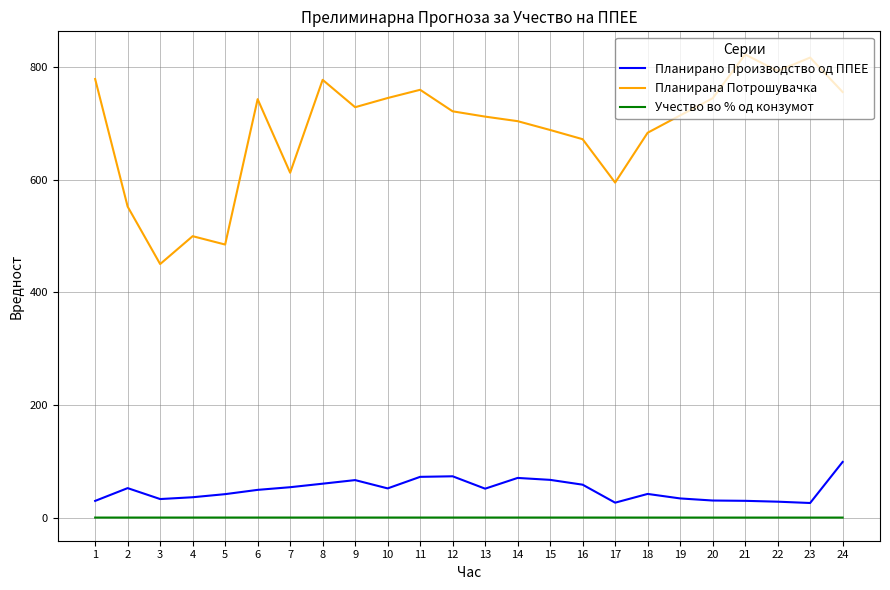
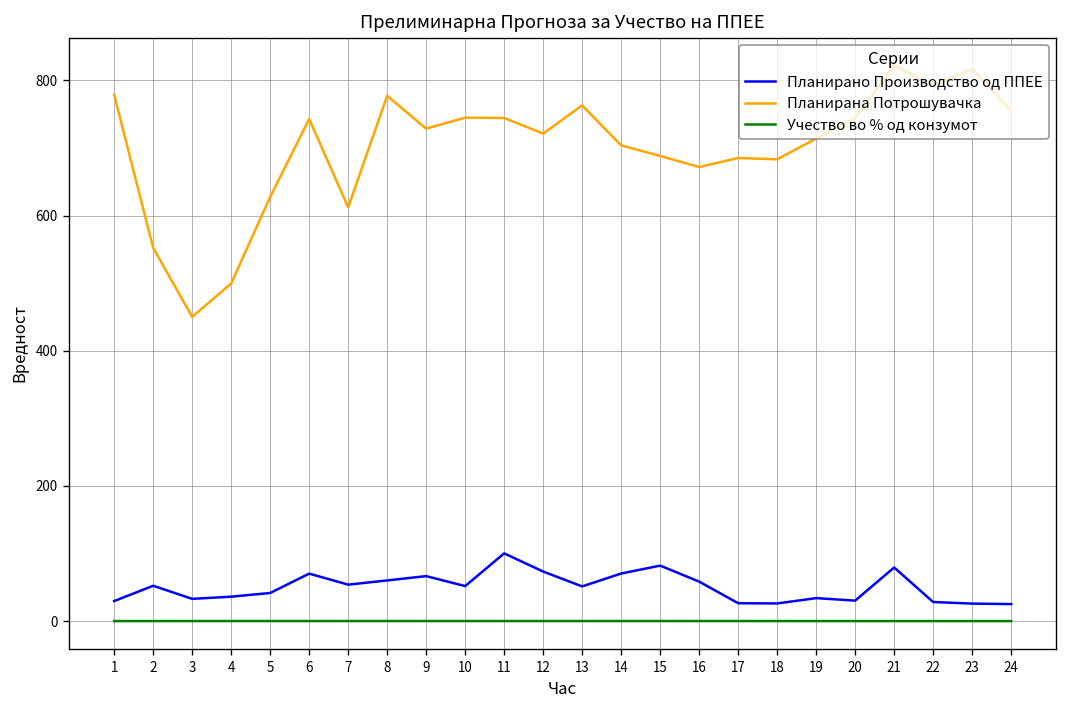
Планирана Потрошувачка, 5: 480 -> 630
Планирано Производство од ППЕЕ, 6: 50 -> 70
Планирано Производство од ППЕЕ, 11: 70 -> 100
Планирана Потрошувачка, 11: 760 -> 740
Планирана Потрошувачка, 13: 710 -> 760
Планирано Производство од ППЕЕ, 15: 70 -> 80
Планирана Потрошувачка, 17: 590 -> 690
Планирано Производство од ППЕЕ, 18: 40 -> 30
Планирано Производство од ППЕЕ, 21: 30 -> 80
Планирано Производство од ППЕЕ, 24: 100 -> 30
